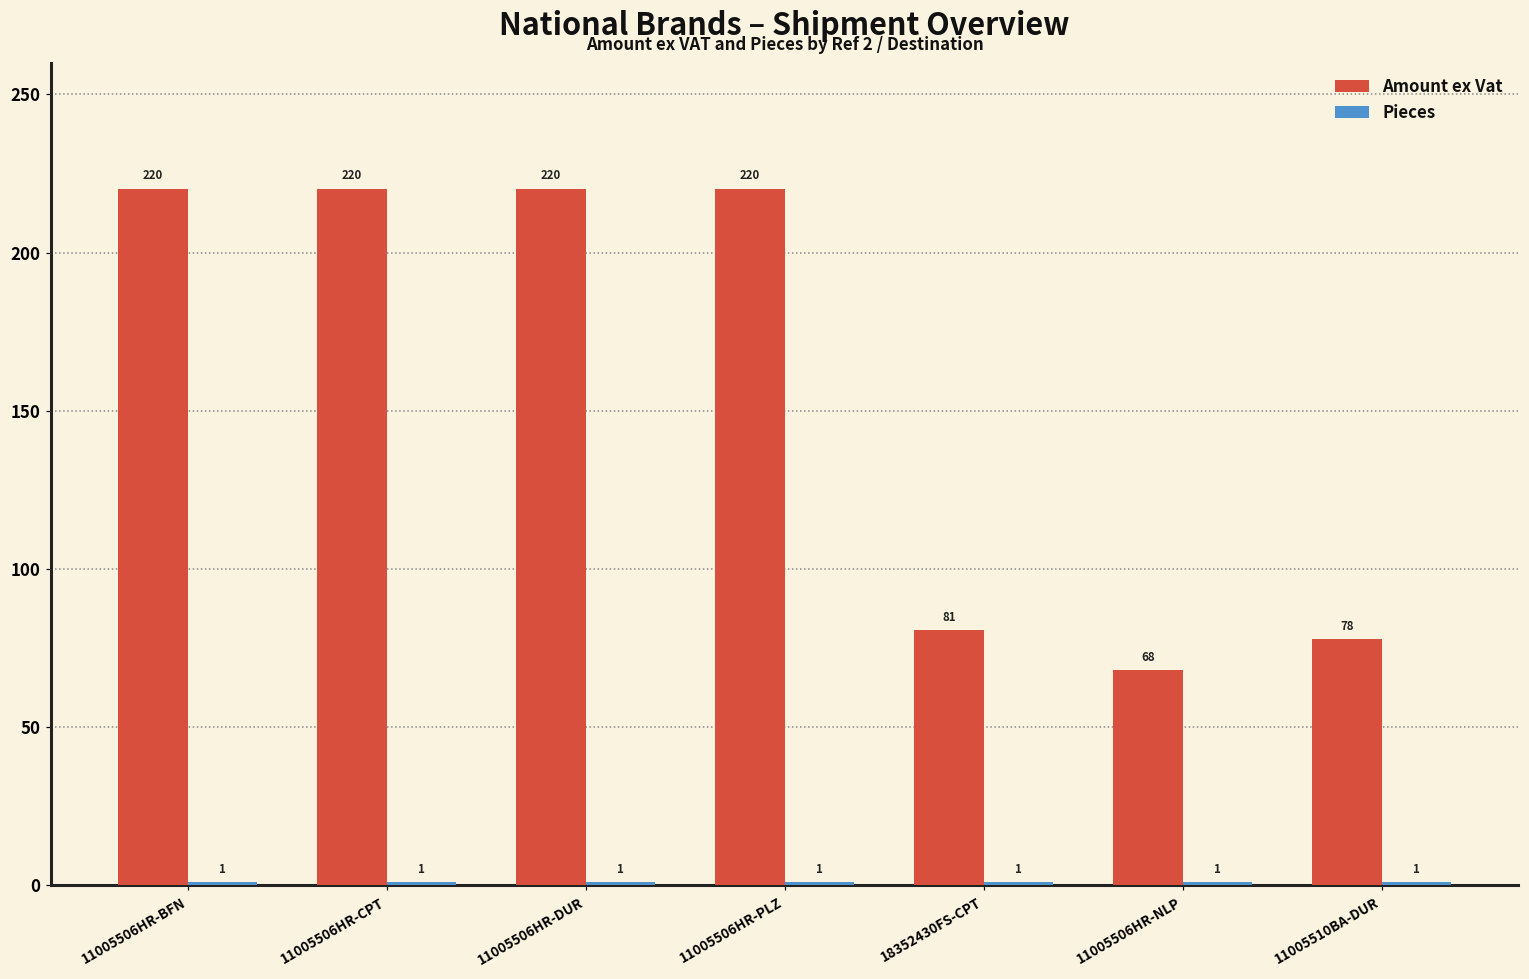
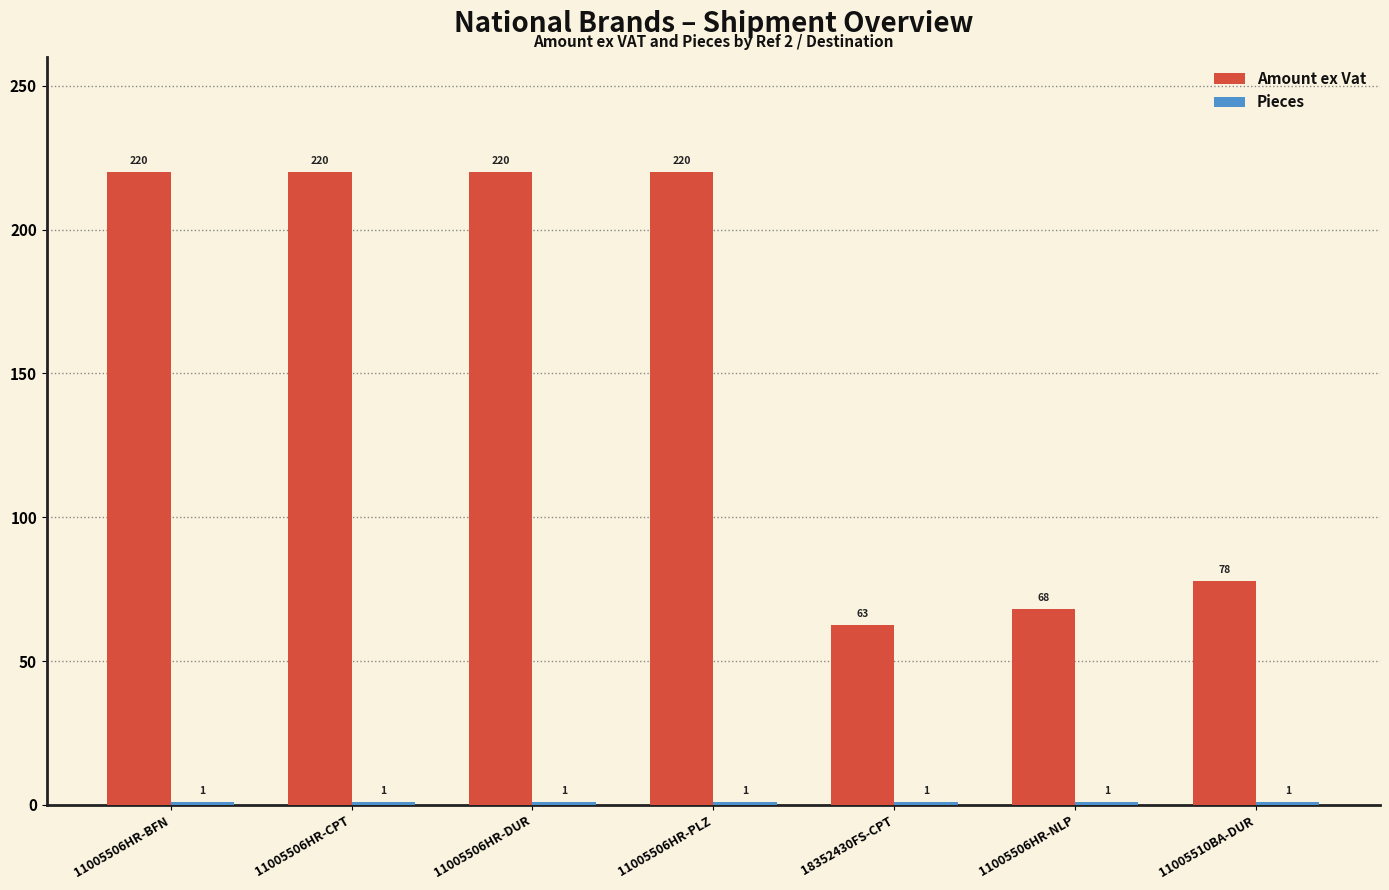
Amount ex Vat, 18352430FS-CPT: 81 -> 63
